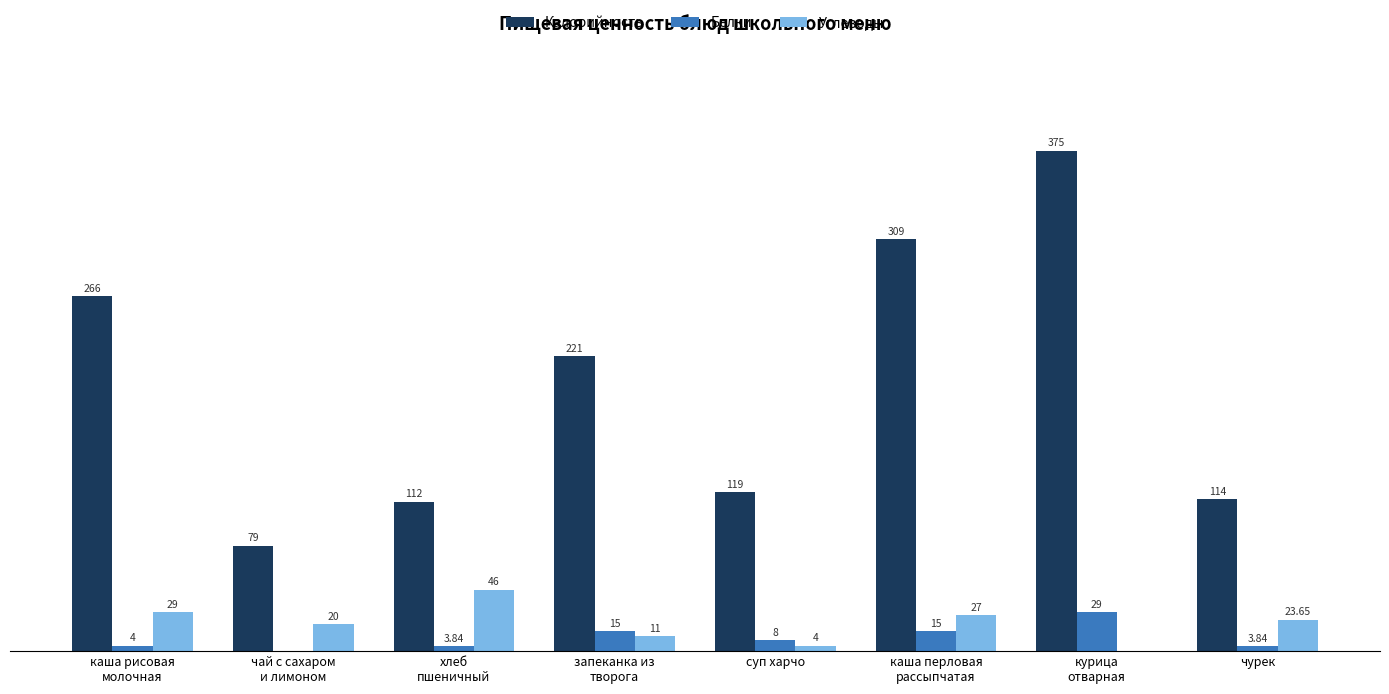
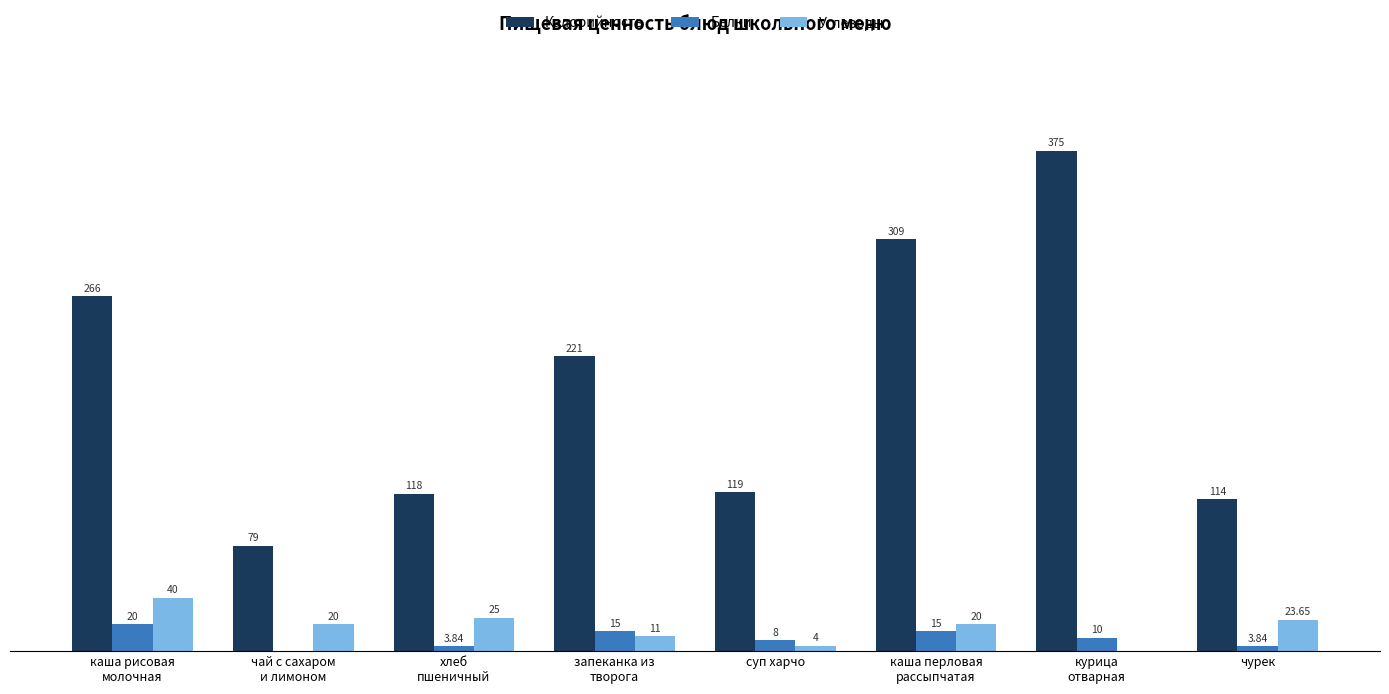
Белки, каша рисовая молочная: 4 -> 20
Углеводы, каша рисовая молочная: 29 -> 40
Калорийность, хлеб пшеничный: 112 -> 118
Углеводы, хлеб пшеничный: 46 -> 25
Углеводы, каша перловая рассыпчатая: 27 -> 20
Белки, курица отварная: 29 -> 10
